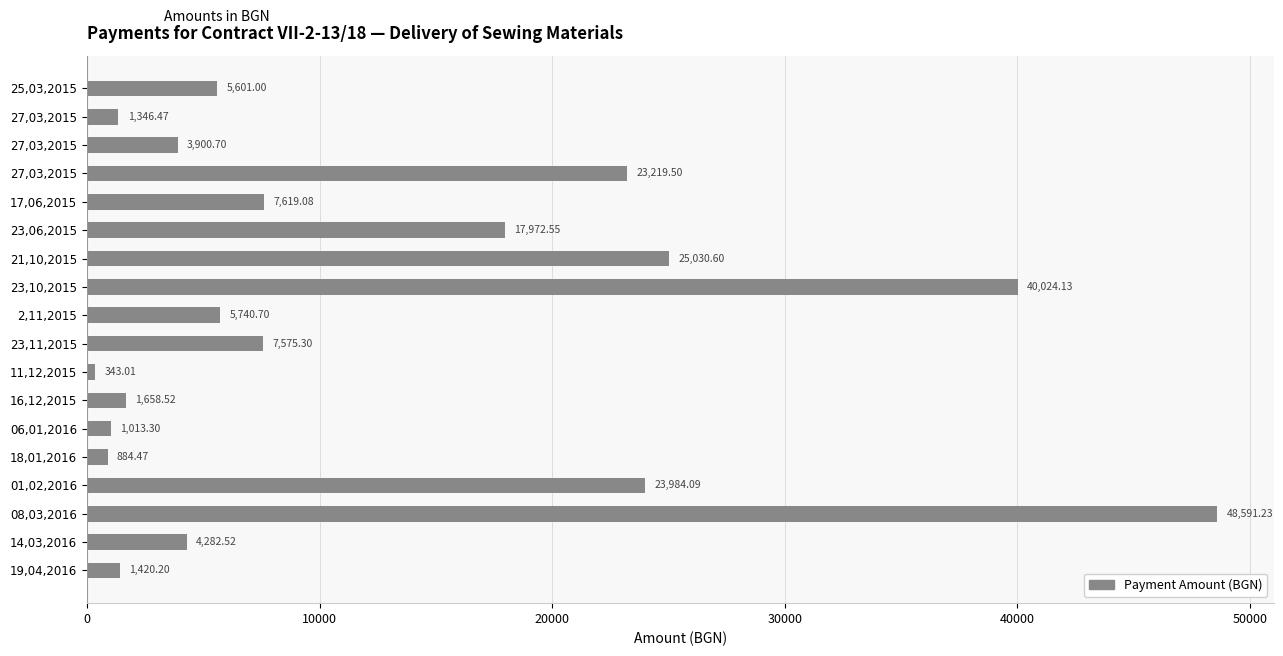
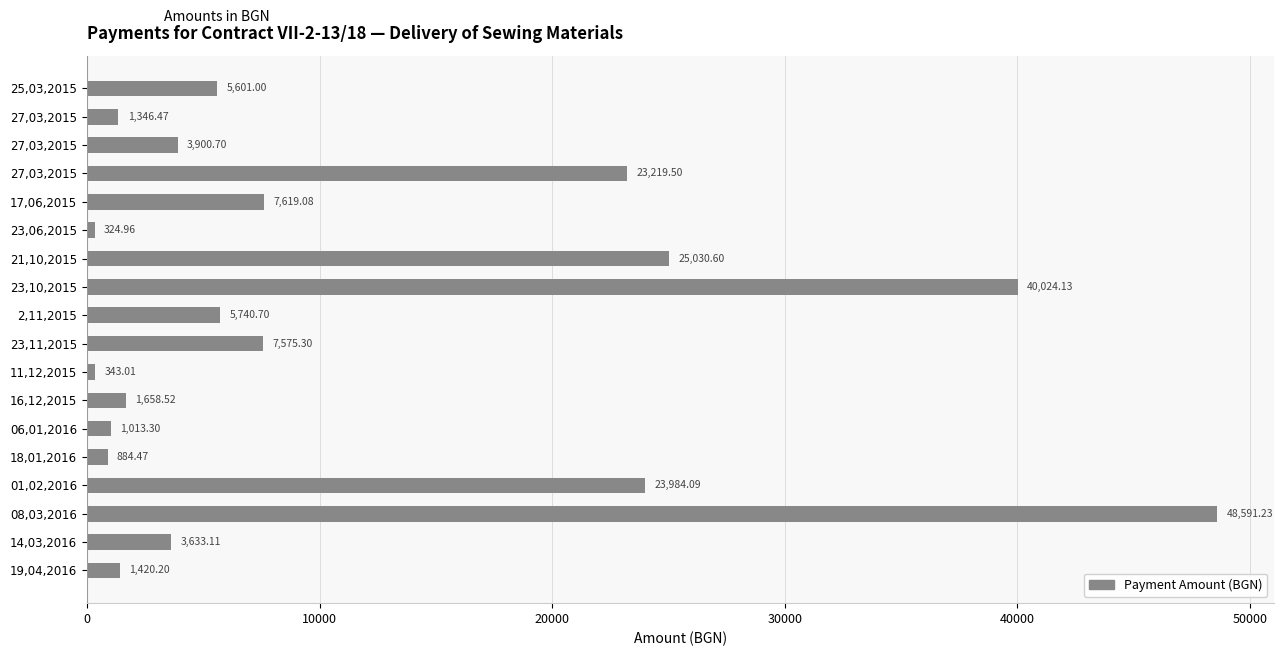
23,06,2015: 17,972.55 -> 324.96
14,03,2016: 4,282.52 -> 3,633.11
